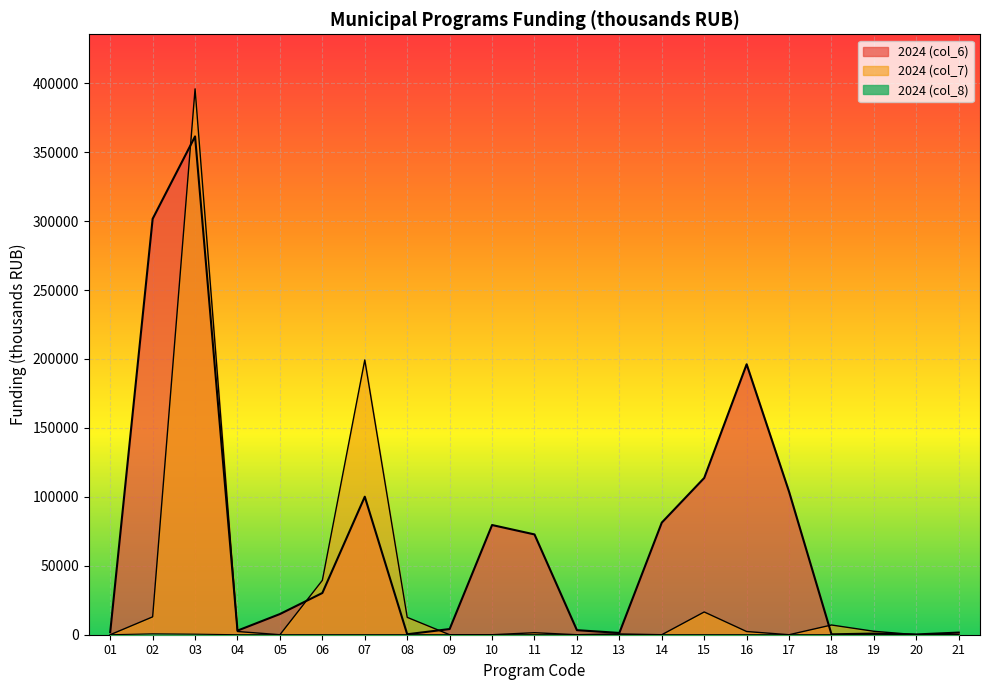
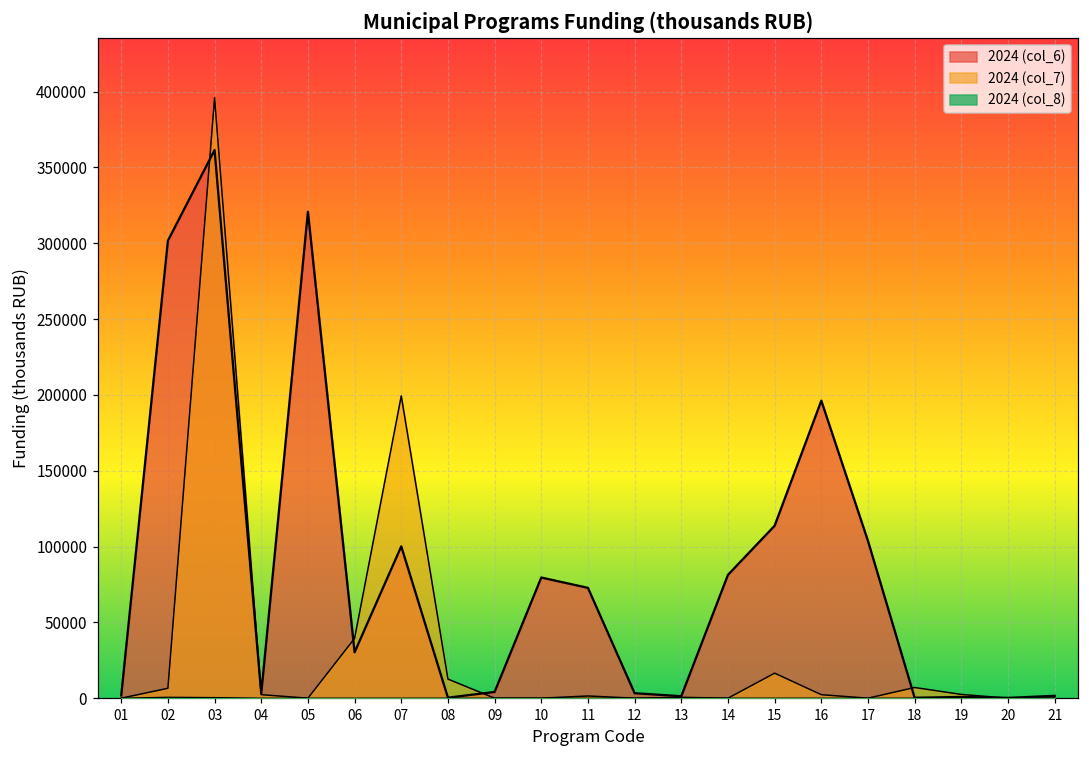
2024 (col_7), 02: 13000 -> 7000
2024 (col_6), 05: 15000 -> 321000
